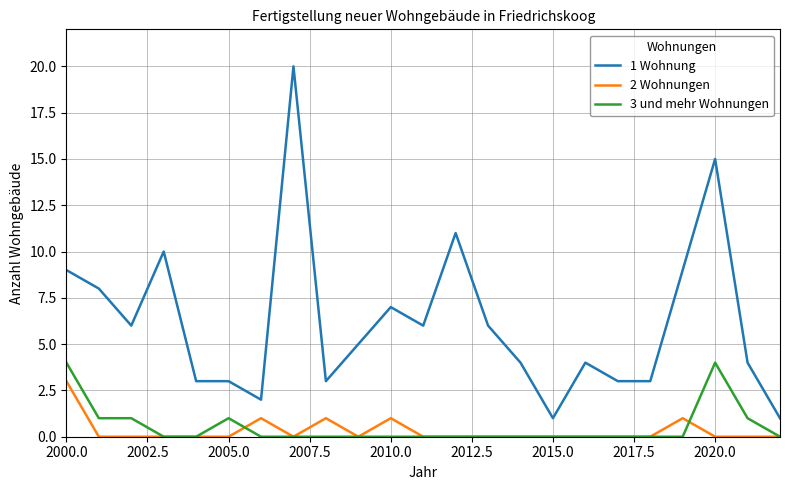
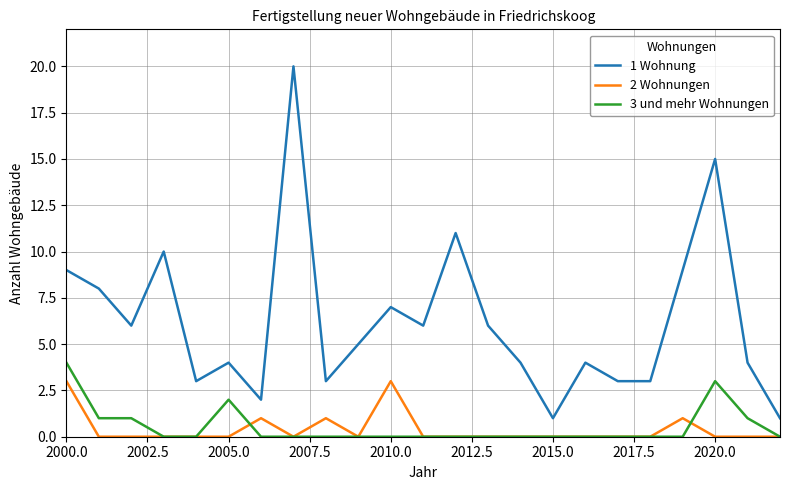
1 Wohnung, 2005.0: 3 -> 4
3 und mehr Wohnungen, 2005.0: 1 -> 2
2 Wohnungen, 2010.0: 1 -> 3
3 und mehr Wohnungen, 2020.0: 4 -> 3
